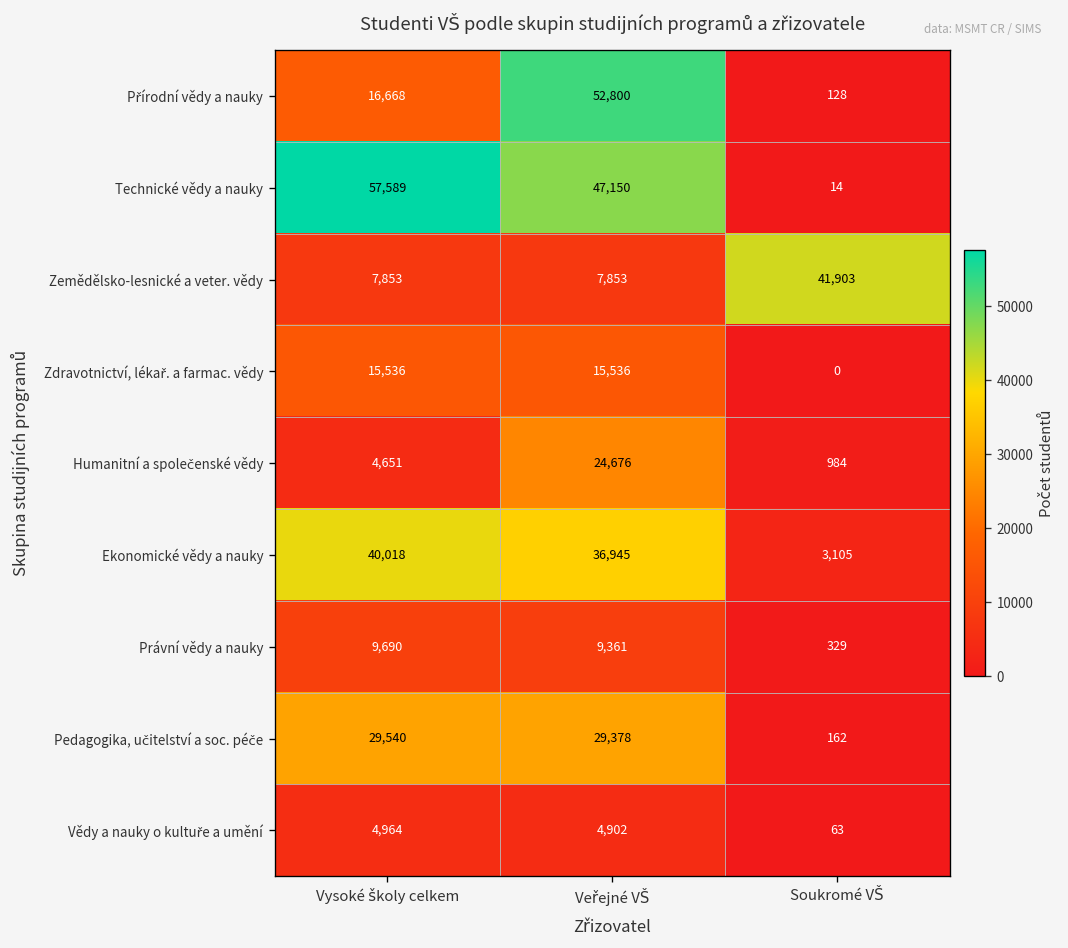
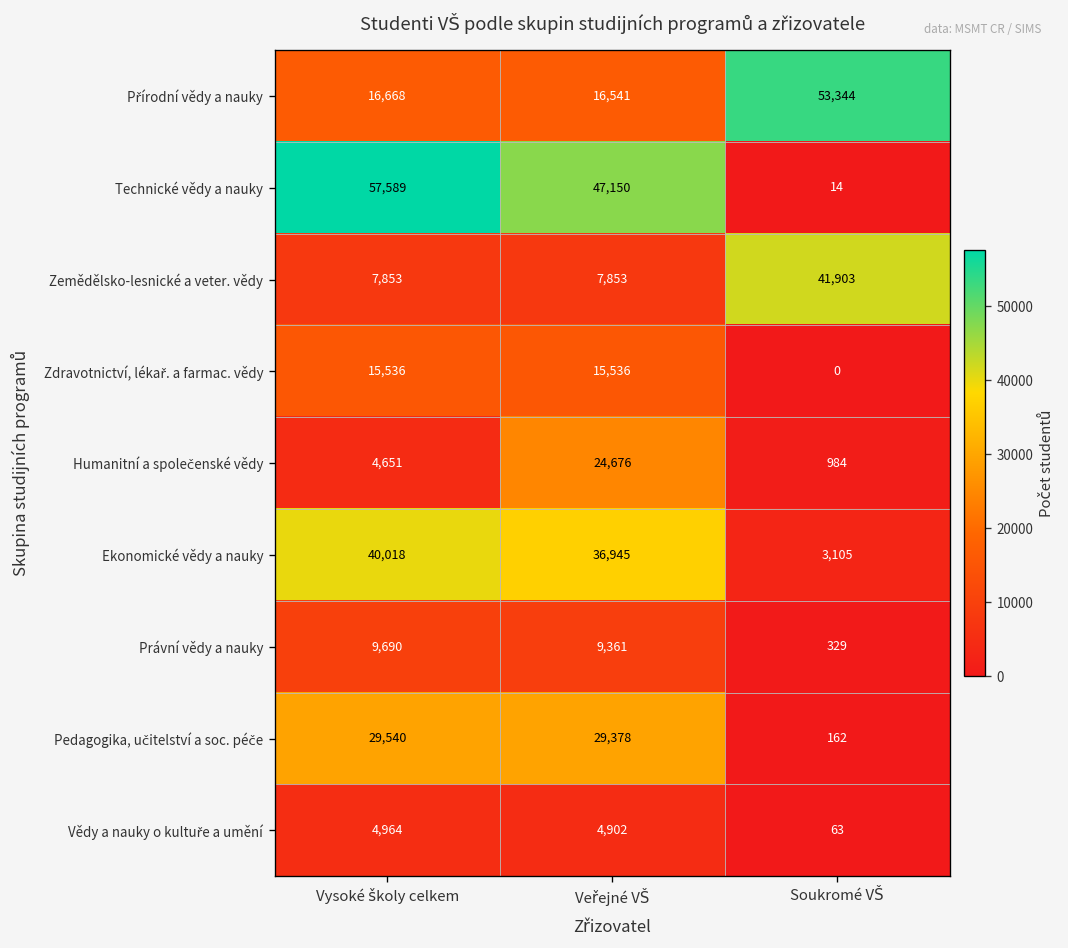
Přírodní vědy a nauky, Veřejné VŠ: 52,800 -> 16,541
Přírodní vědy a nauky, Soukromé VŠ: 128 -> 53,344
